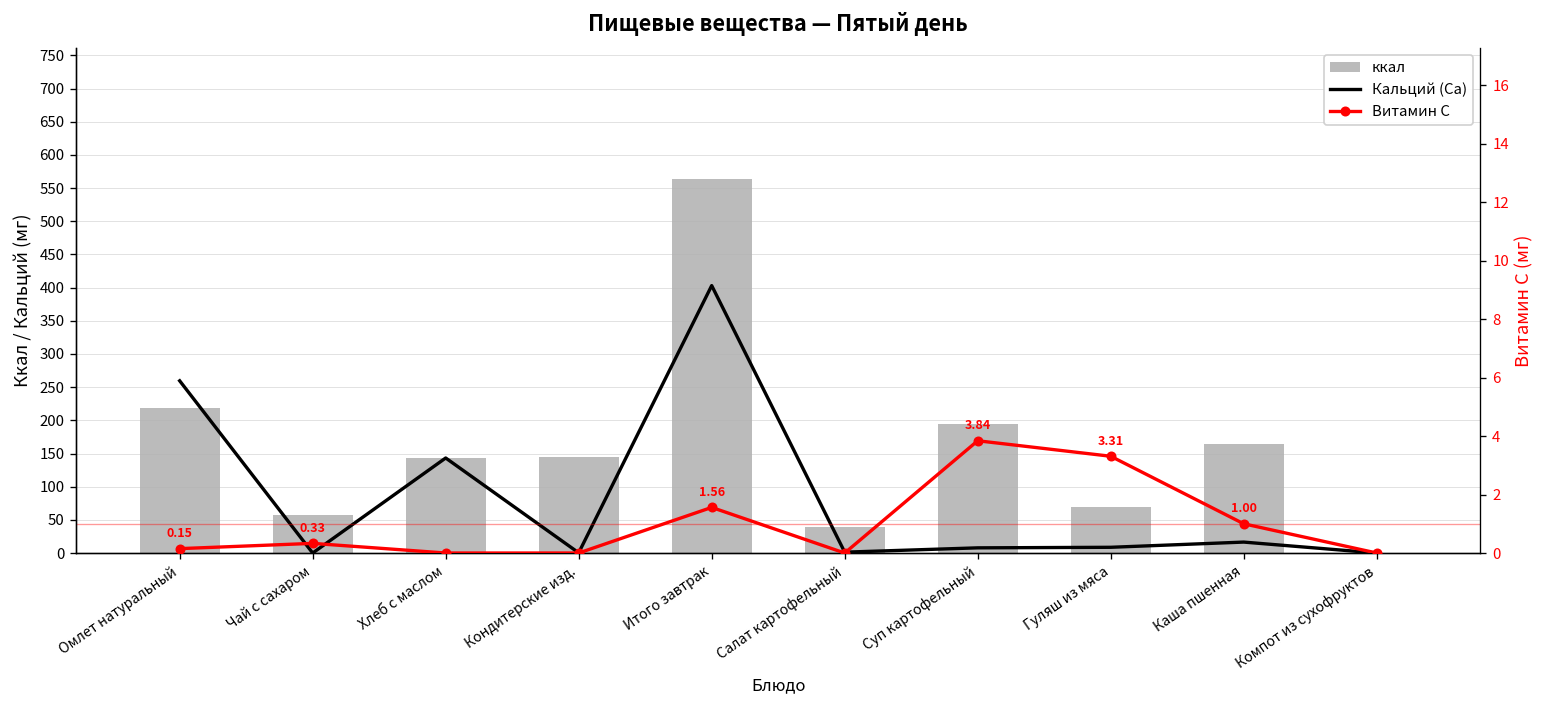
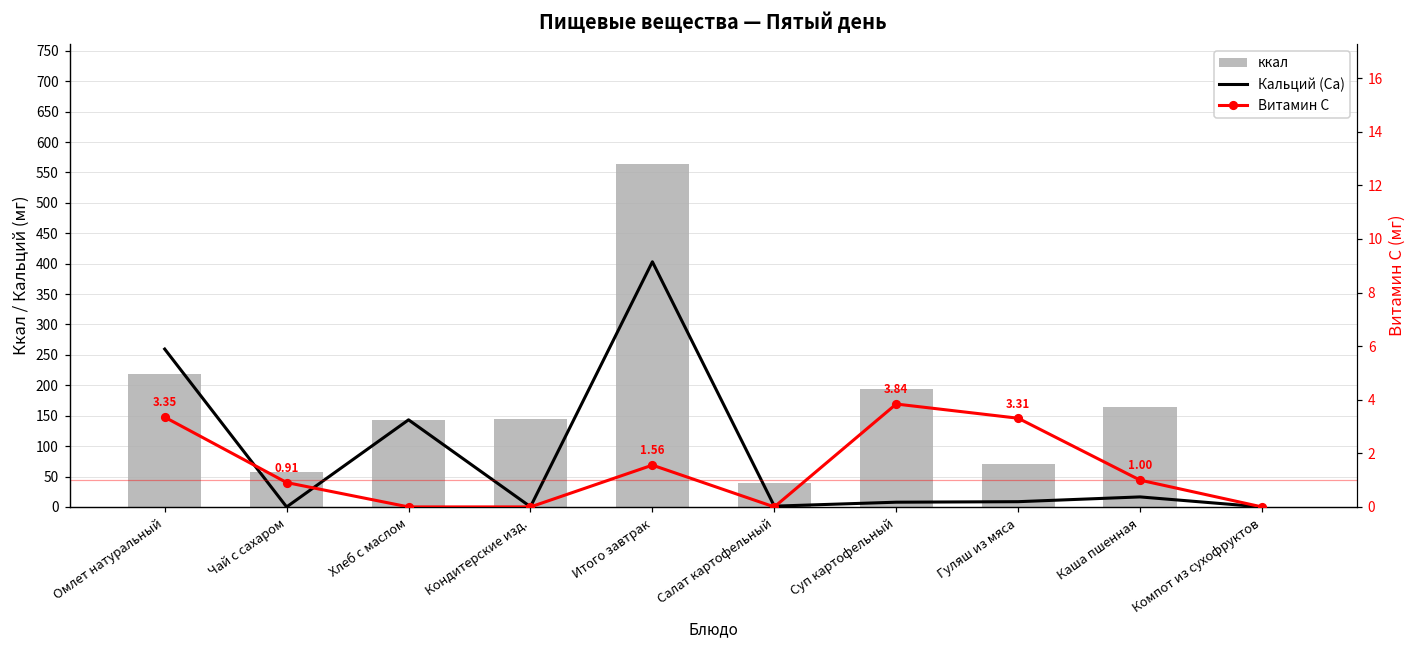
Витамин С, Омлет натуральный: 0.15 -> 3.35
Витамин С, Чай с сахаром: 0.33 -> 0.91
